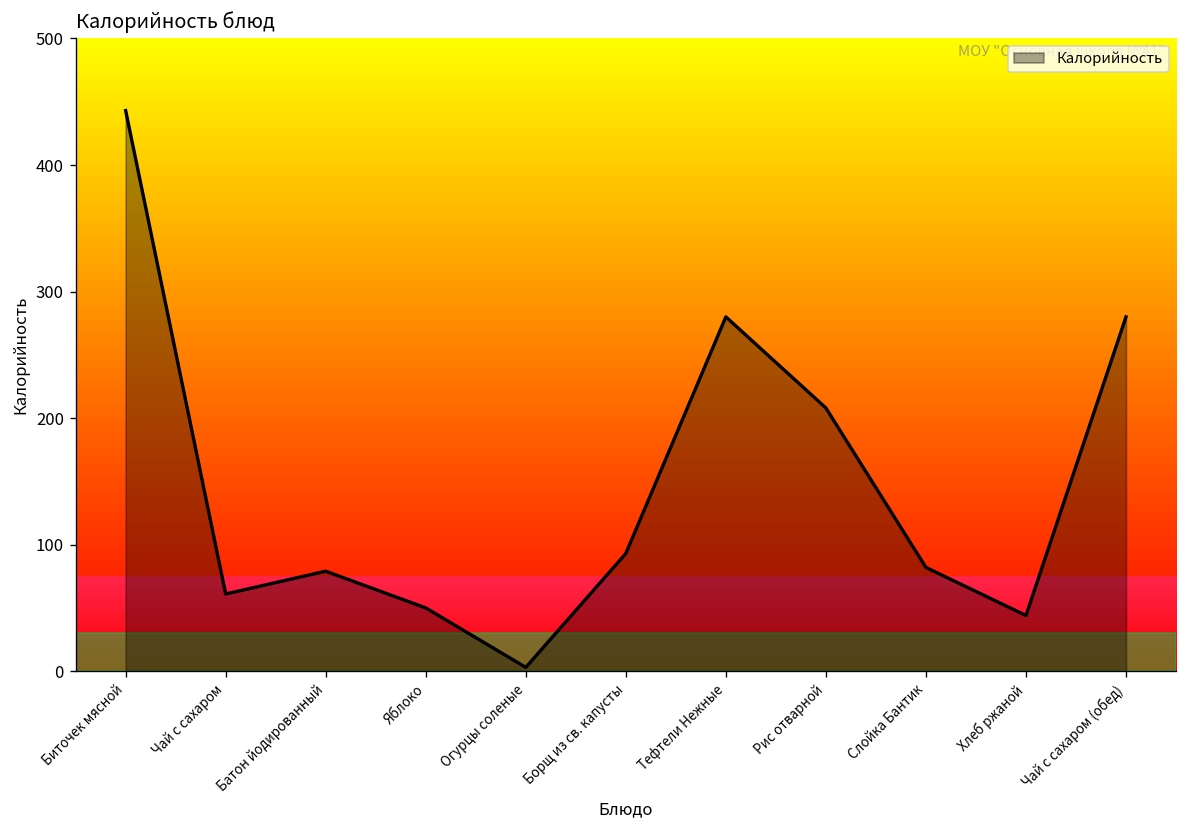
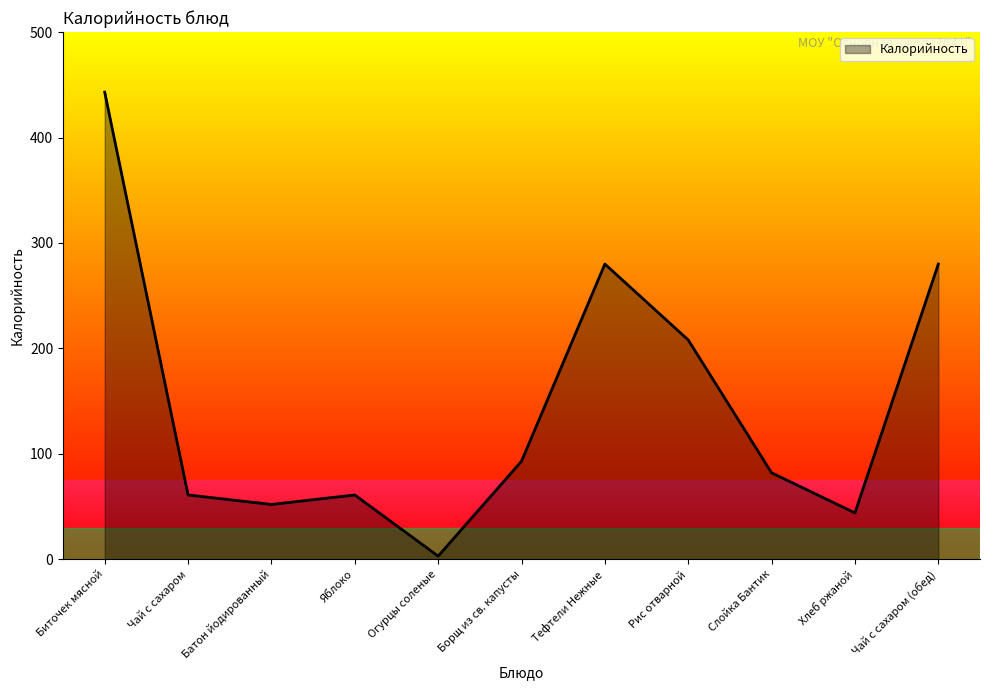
Батон йодированный: 79 -> 52
Яблоко: 50 -> 61
